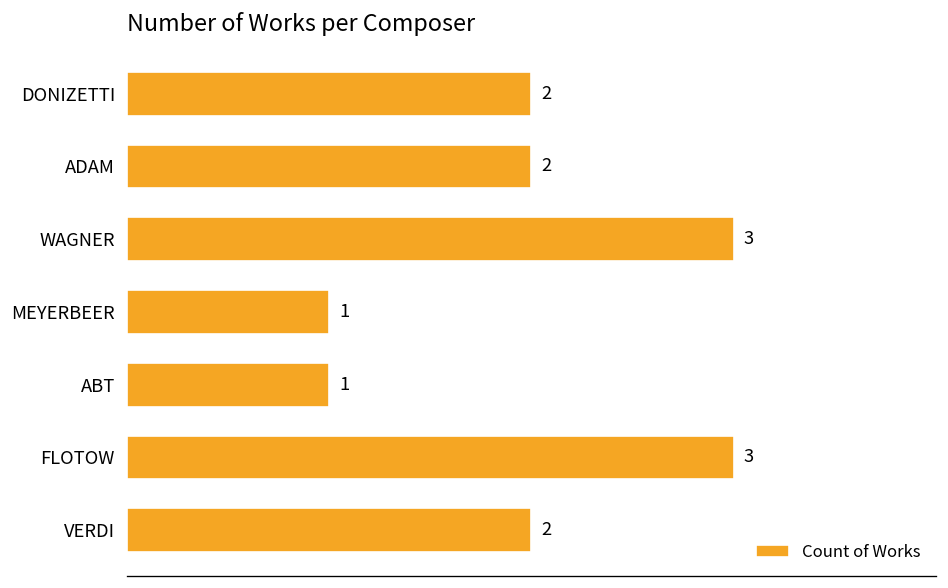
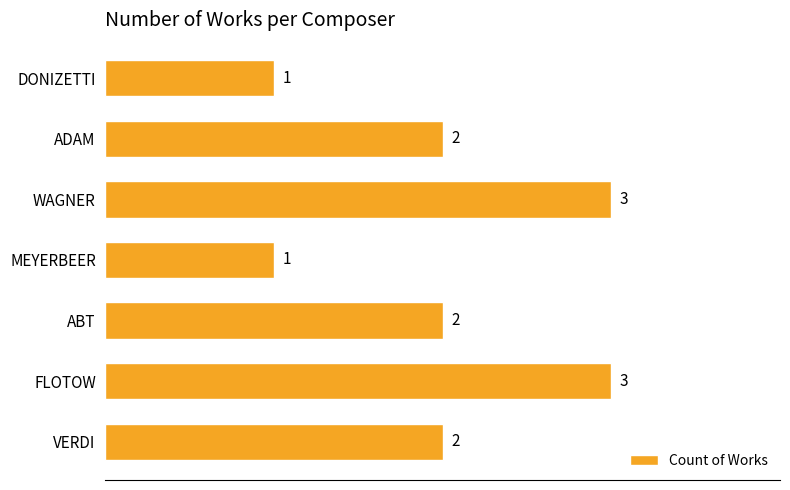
DONIZETTI: 2 -> 1
ABT: 1 -> 2
